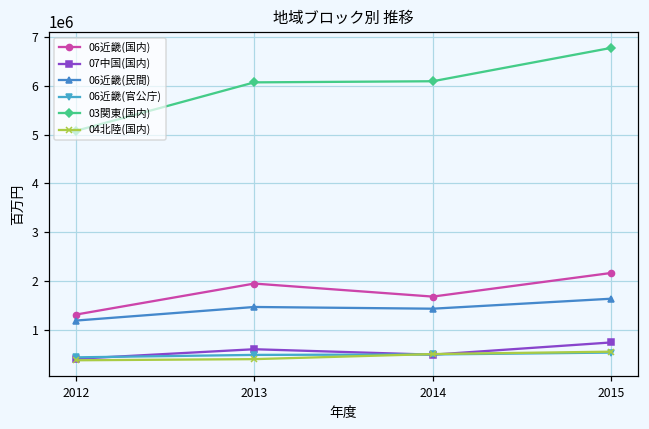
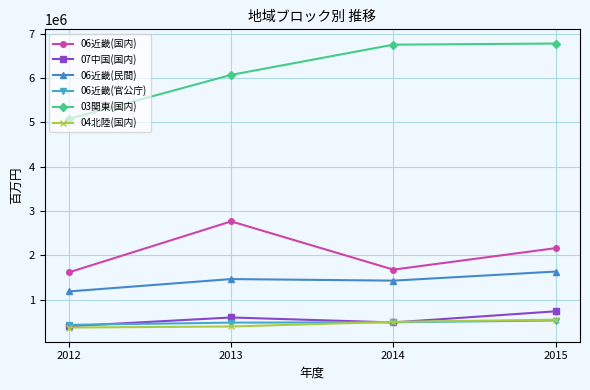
06近畿(国内), 2012: 1300000 -> 1600000
06近畿(国内), 2013: 1900000 -> 2800000
03関東(国内), 2014: 6100000 -> 6800000
